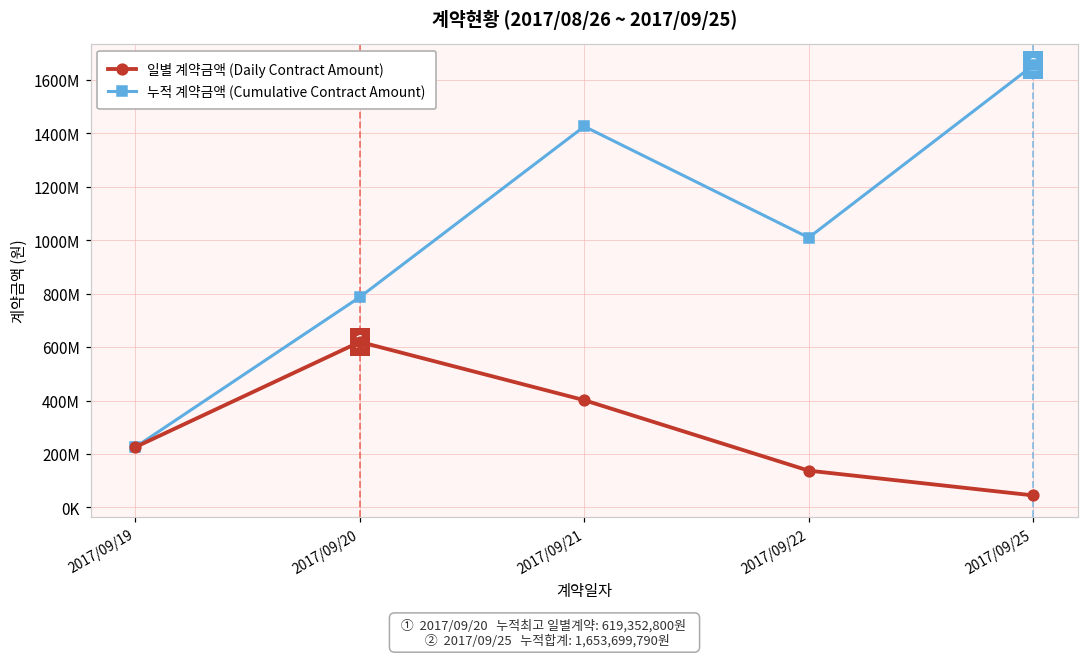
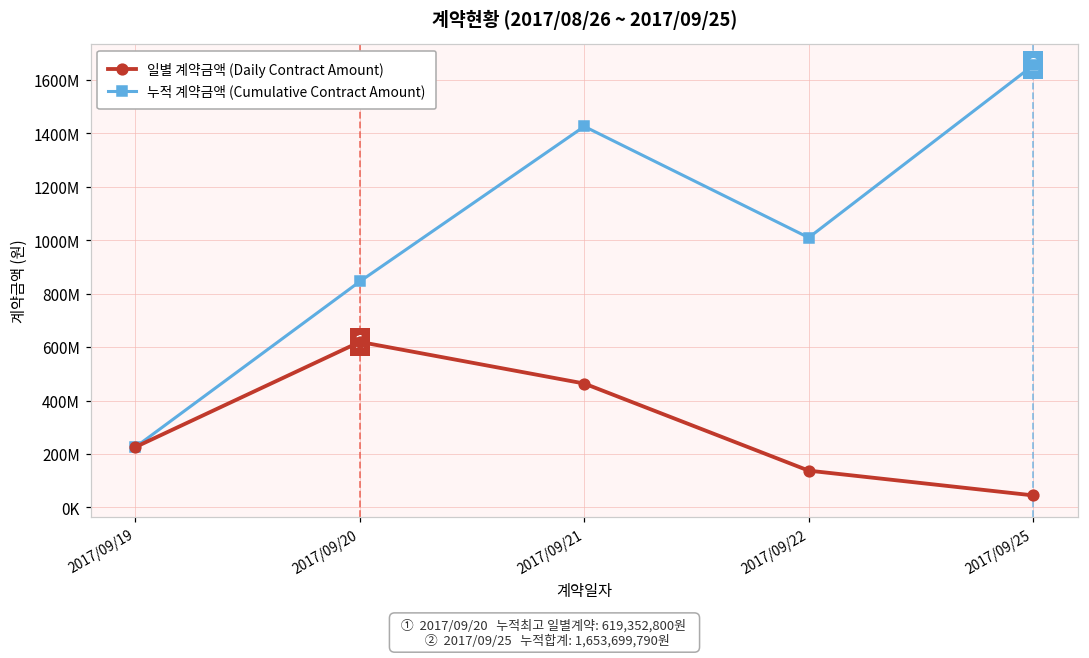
누적 계약금액 (Cumulative Contract Amount), 2017/09/20: 790000000 -> 850000000
일별 계약금액 (Daily Contract Amount), 2017/09/21: 400000000 -> 460000000
